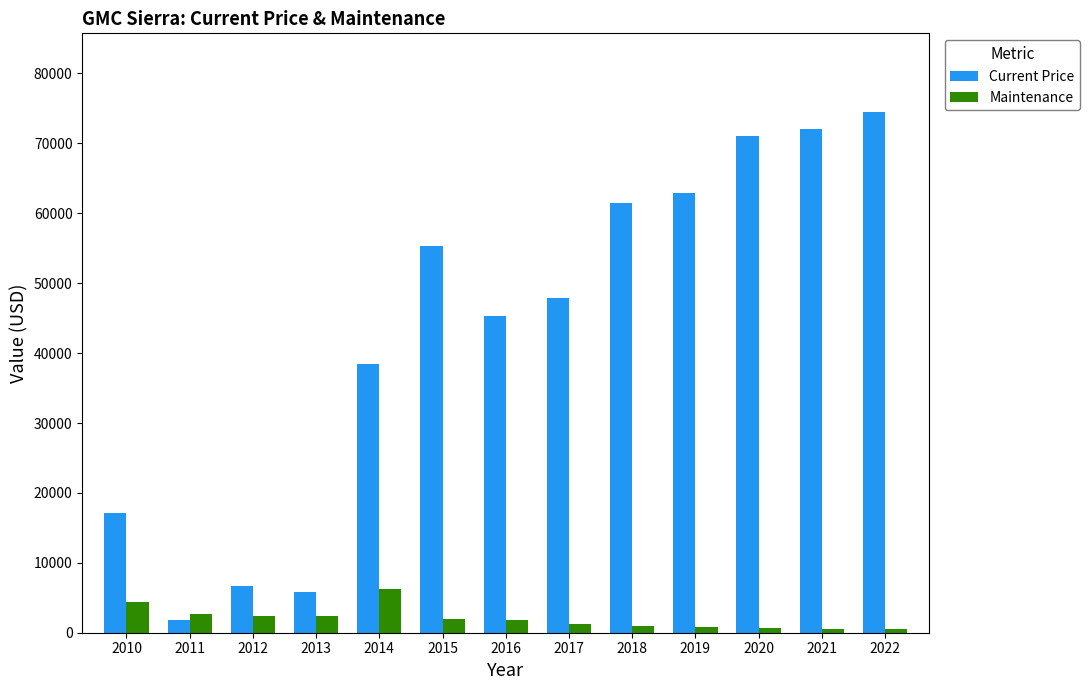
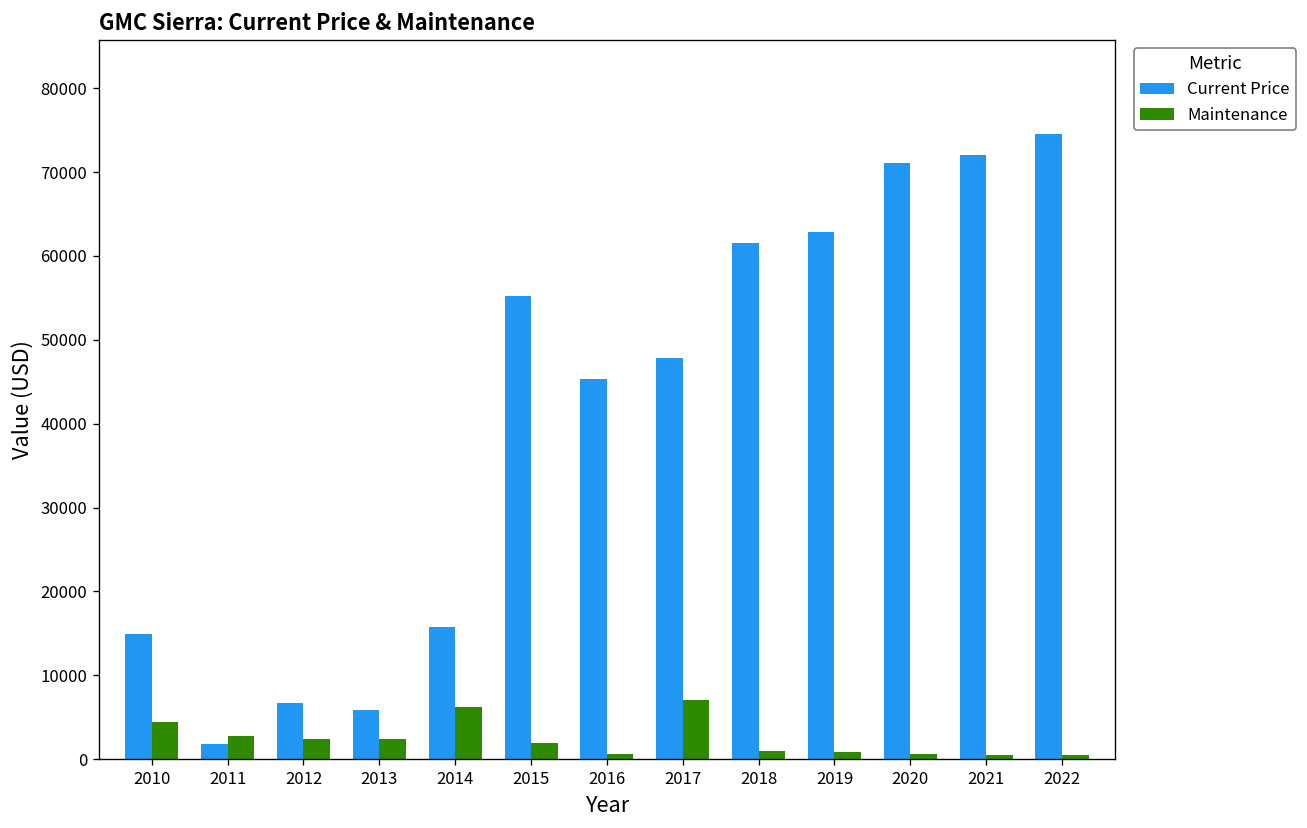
Current Price, 2010: 17000 -> 15000
Current Price, 2014: 38000 -> 16000
Maintenance, 2016: 2000 -> 1000
Maintenance, 2017: 1000 -> 7000
